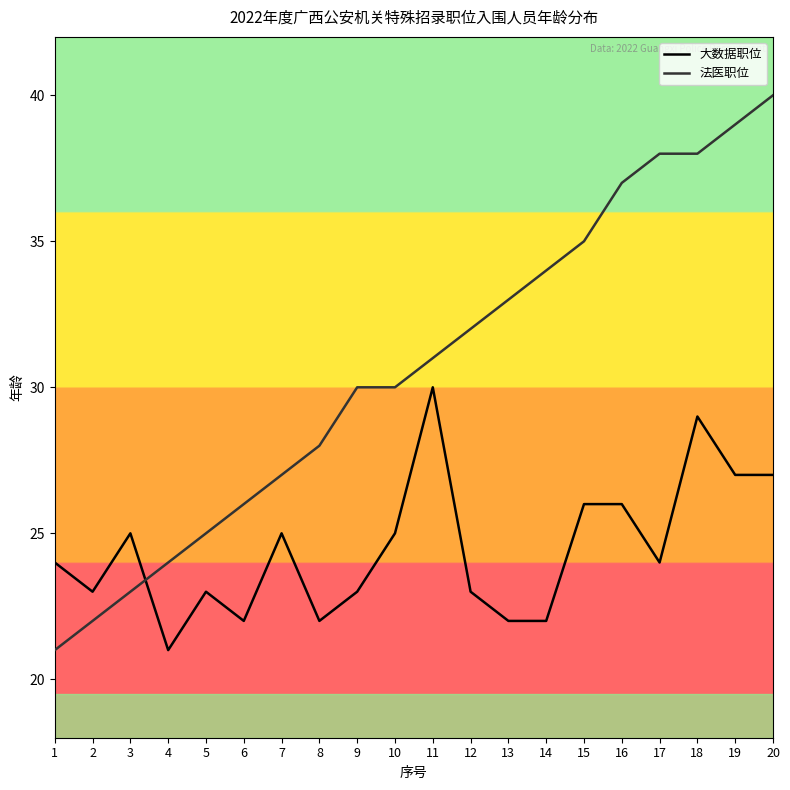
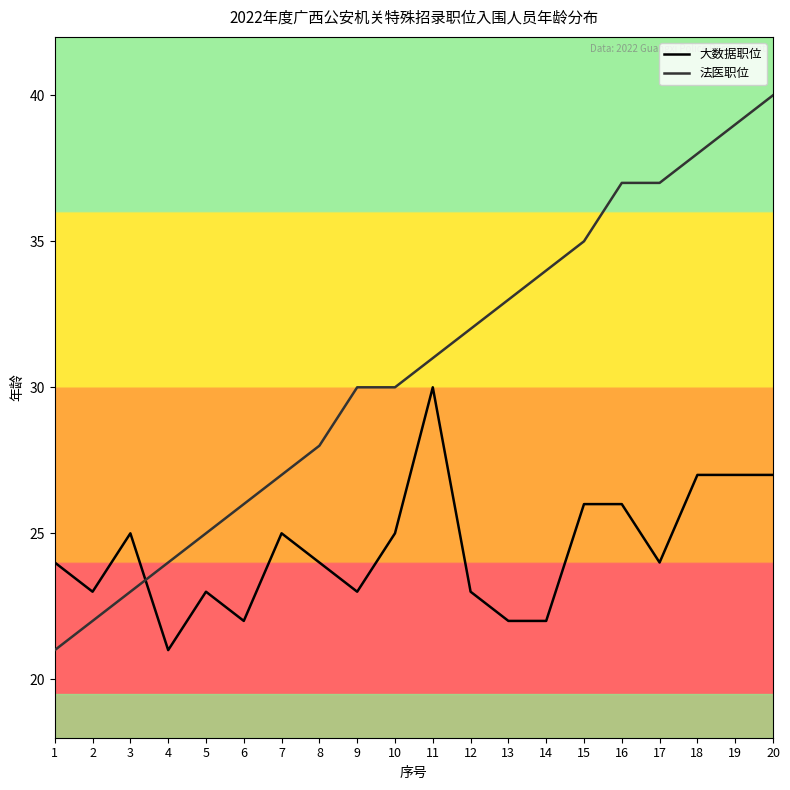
大数据职位, 8: 22 -> 24
法医职位, 17: 38 -> 37
大数据职位, 18: 29 -> 27
